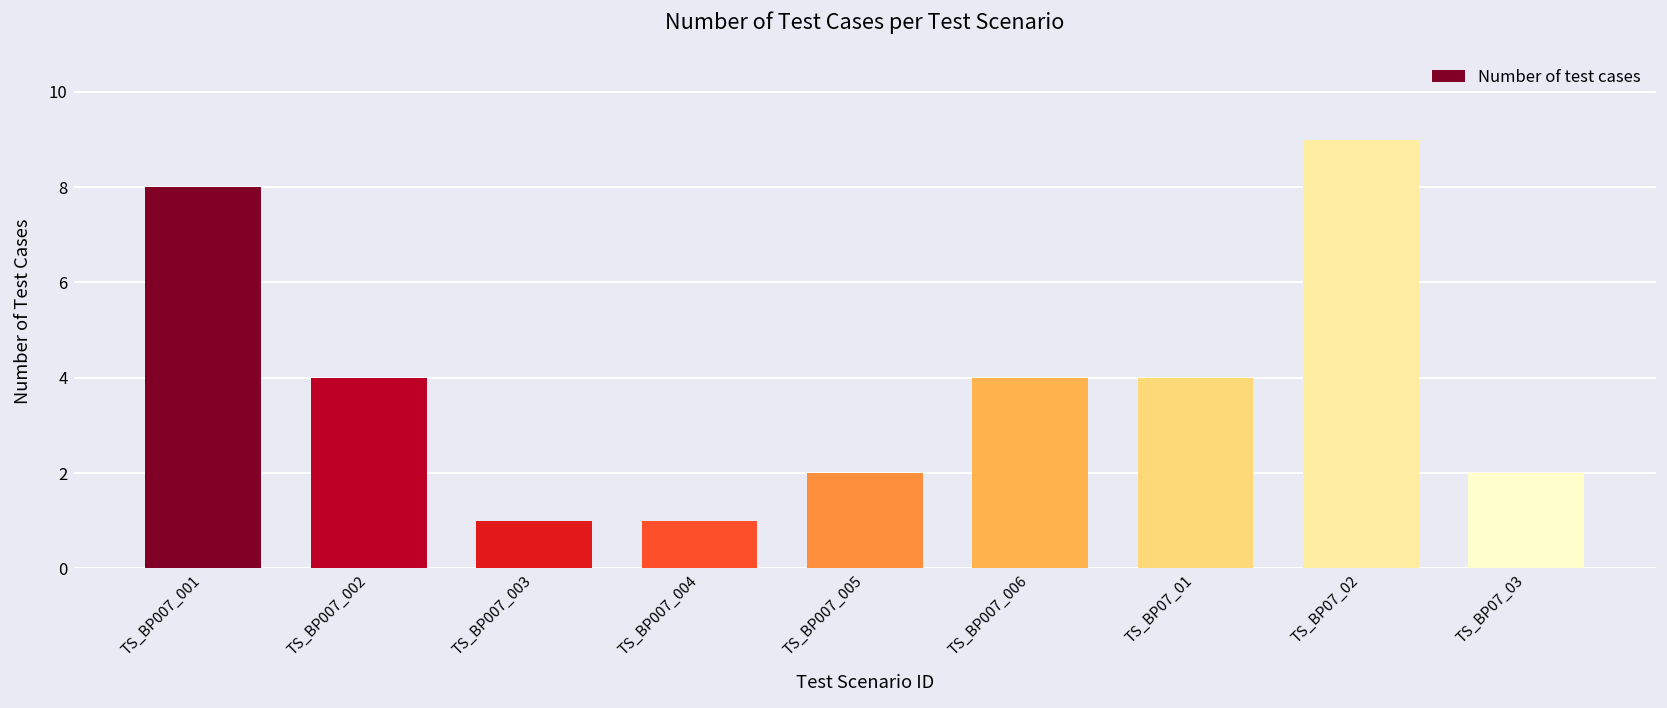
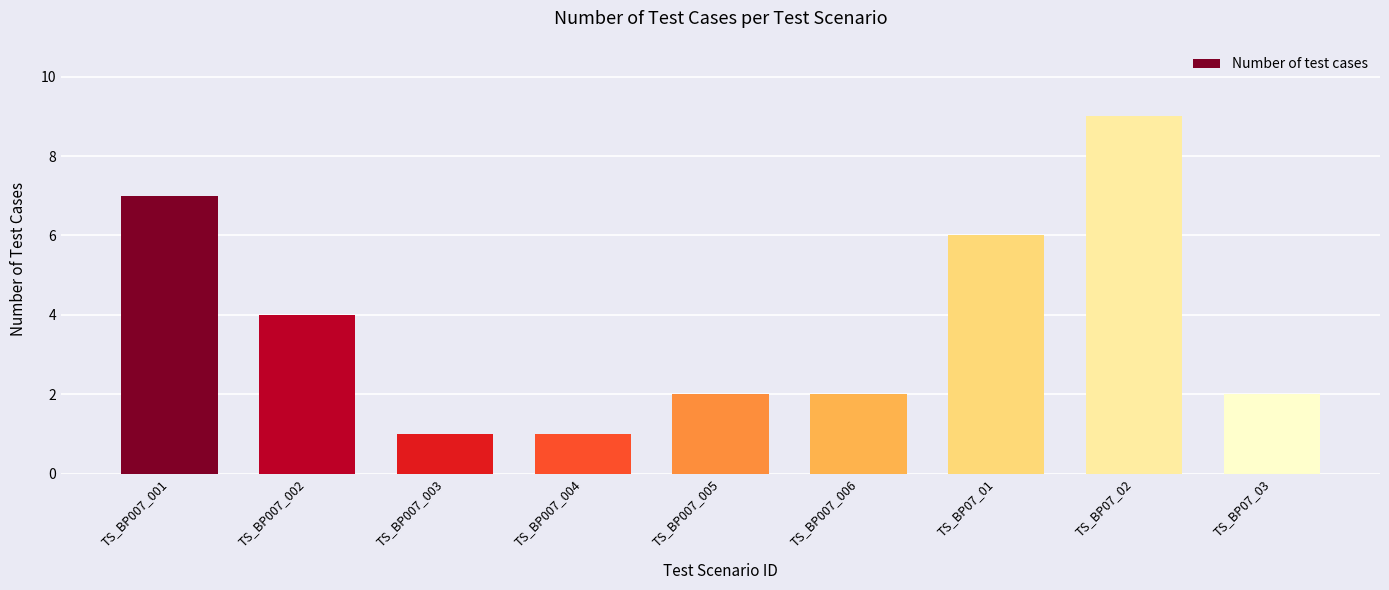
TS_BP007_001: 8 -> 7
TS_BP007_006: 4 -> 2
TS_BP07_01: 4 -> 6
